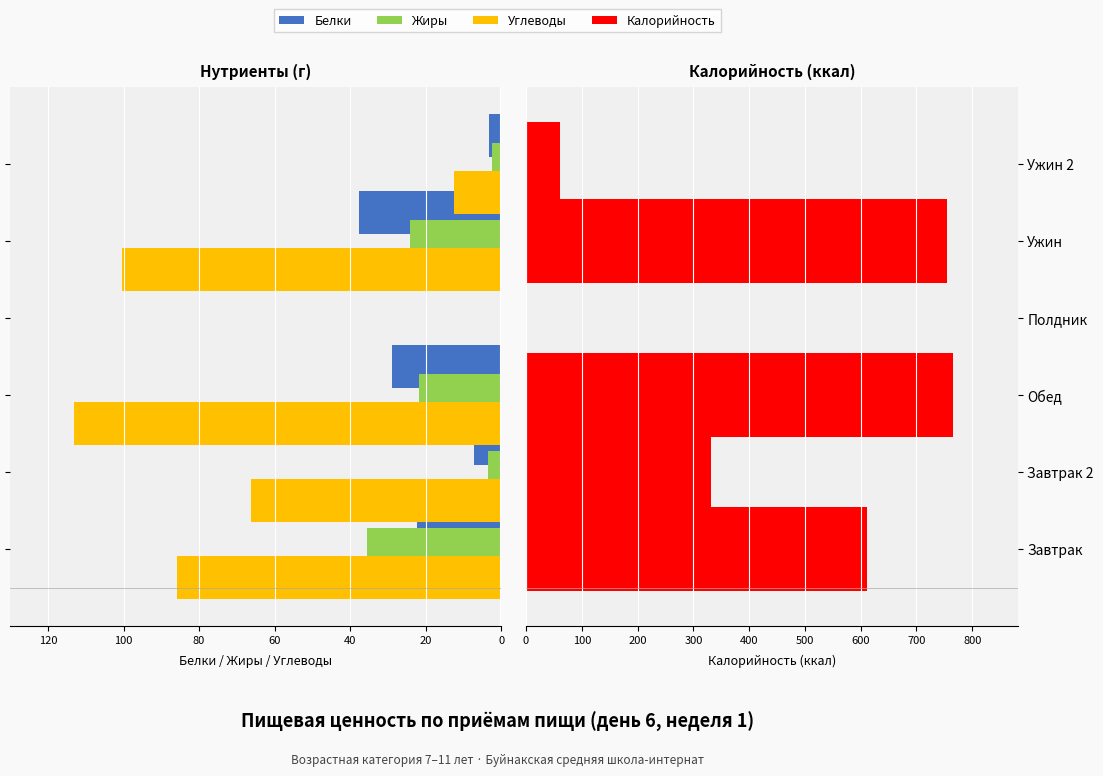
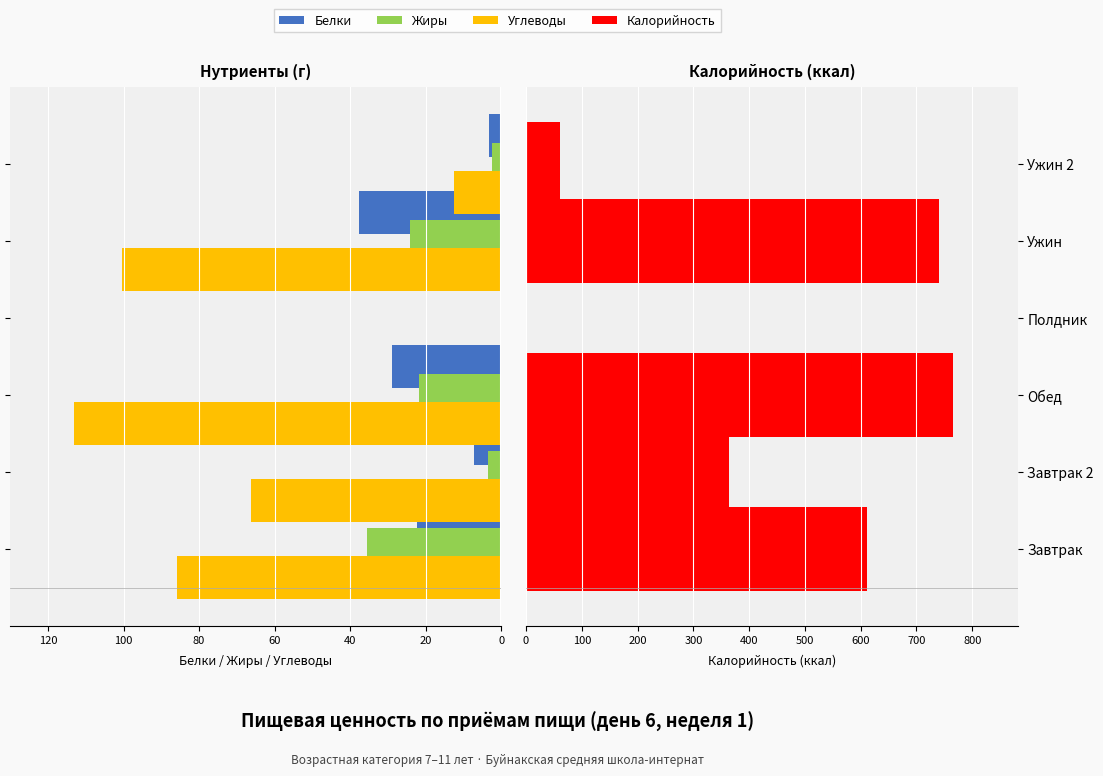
Калорийность (ккал), Ужин: 750 -> 740
Калорийность (ккал), Завтрак 2: 330 -> 360
